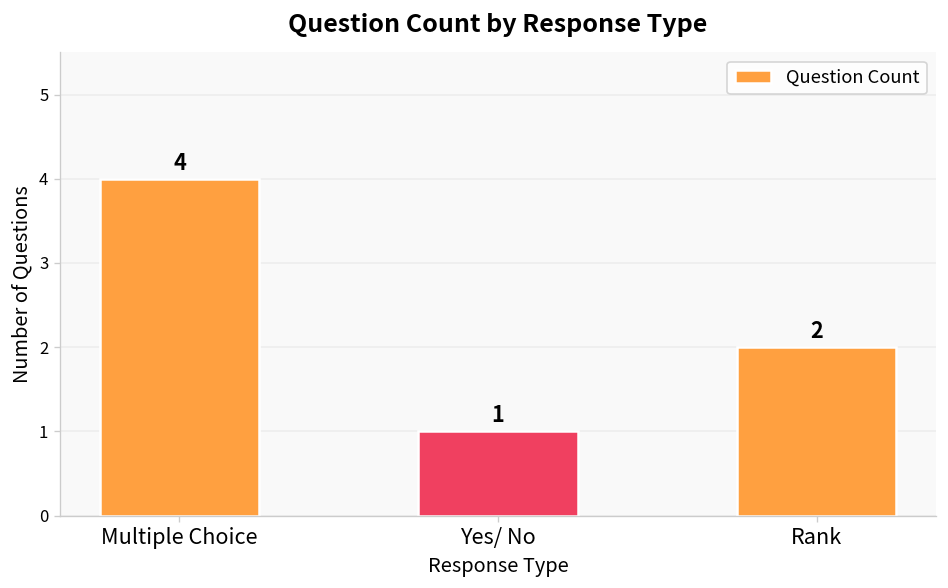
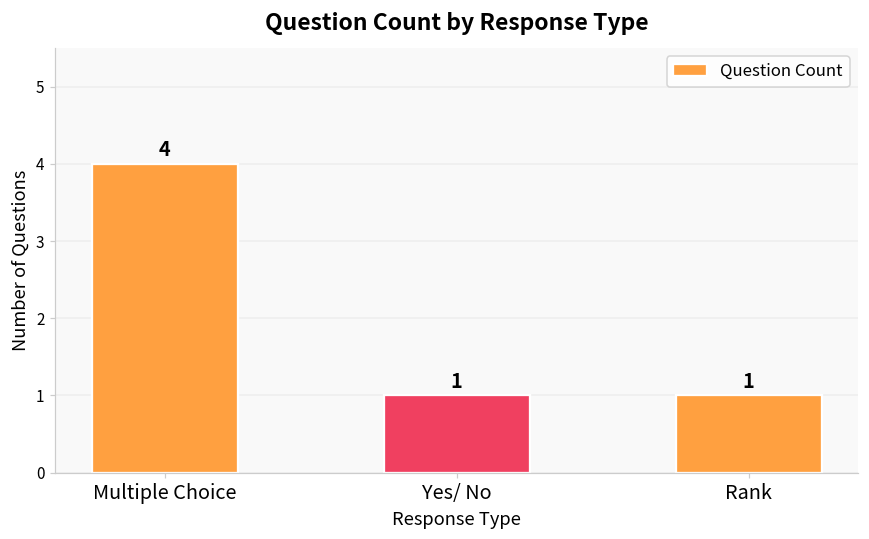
Rank: 2 -> 1
